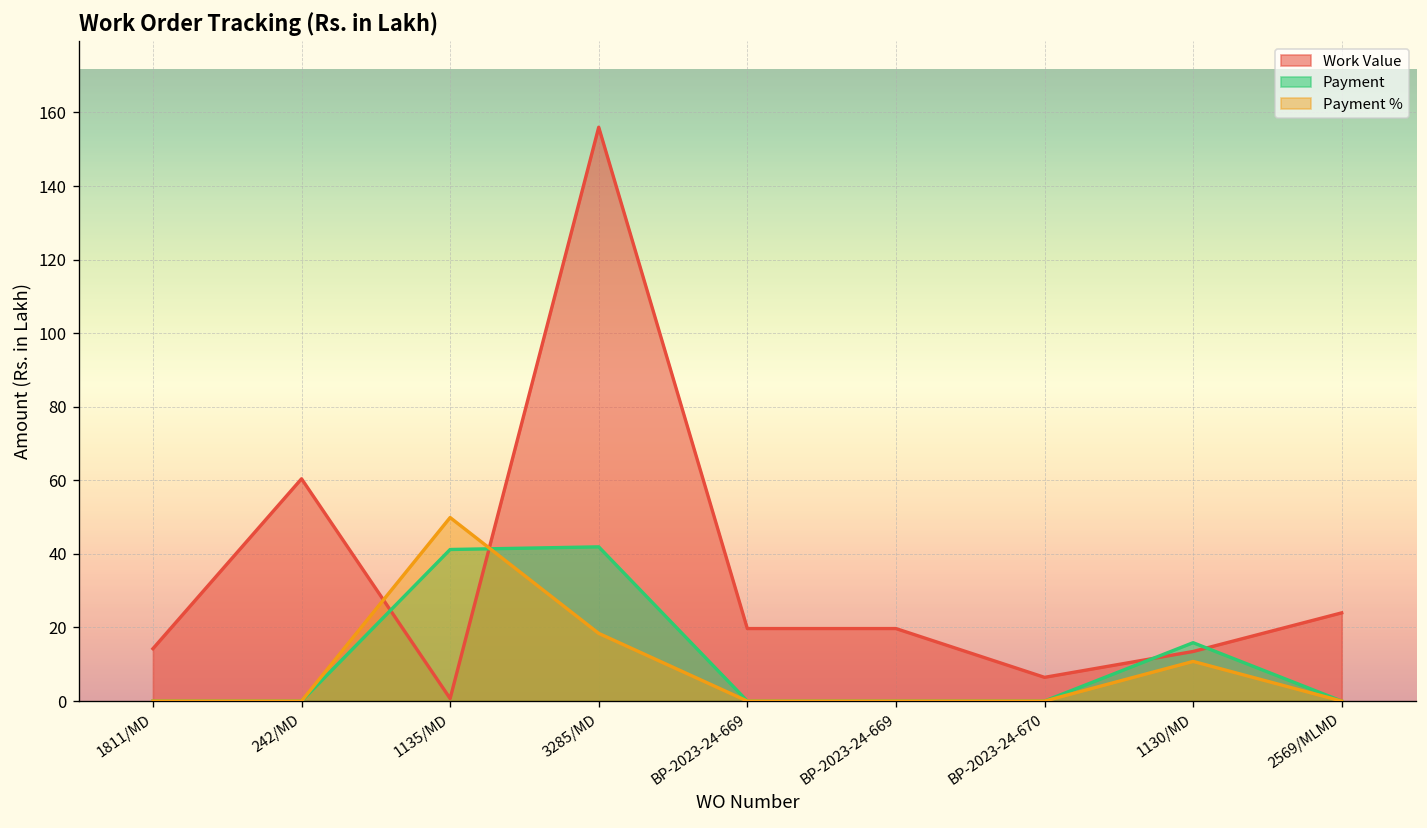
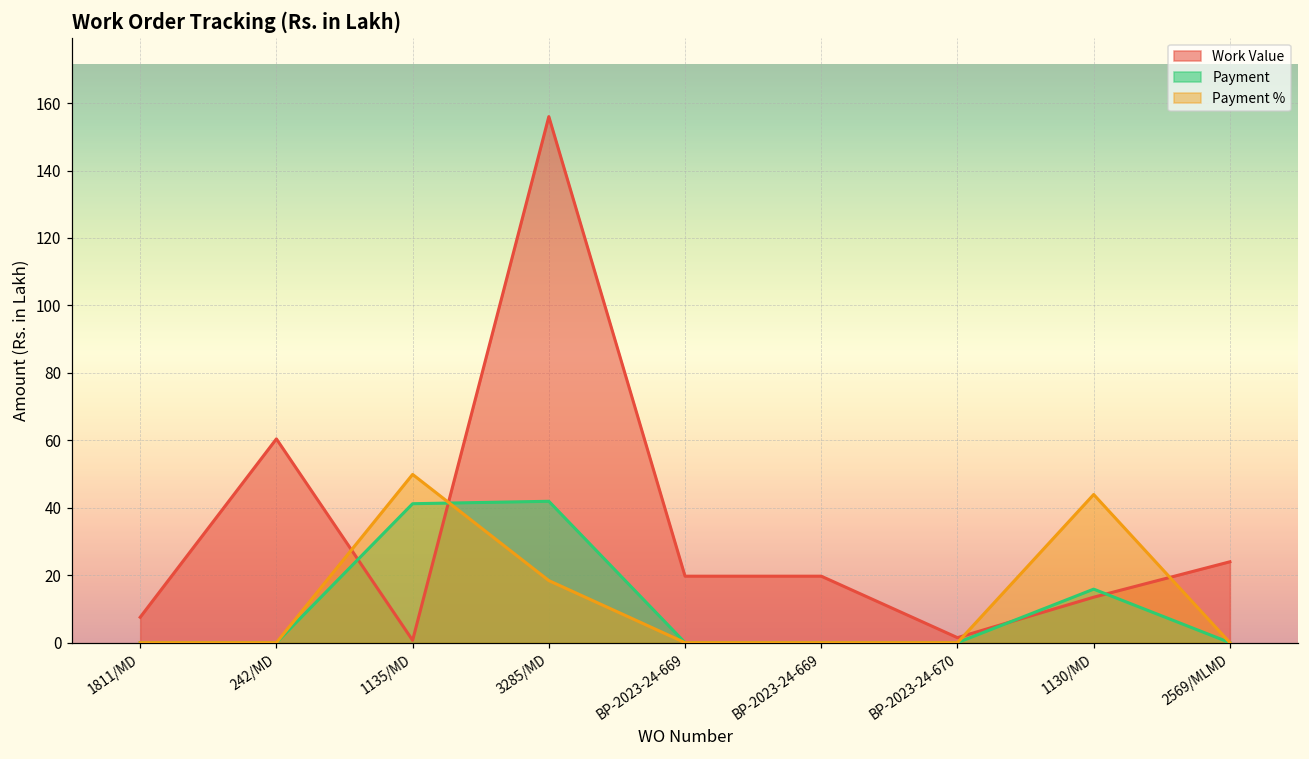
Work Value, 1811/MD: 14 -> 8
Work Value, BP-2023-24-670: 6 -> 1
Payment %, 1130/MD: 11 -> 44
